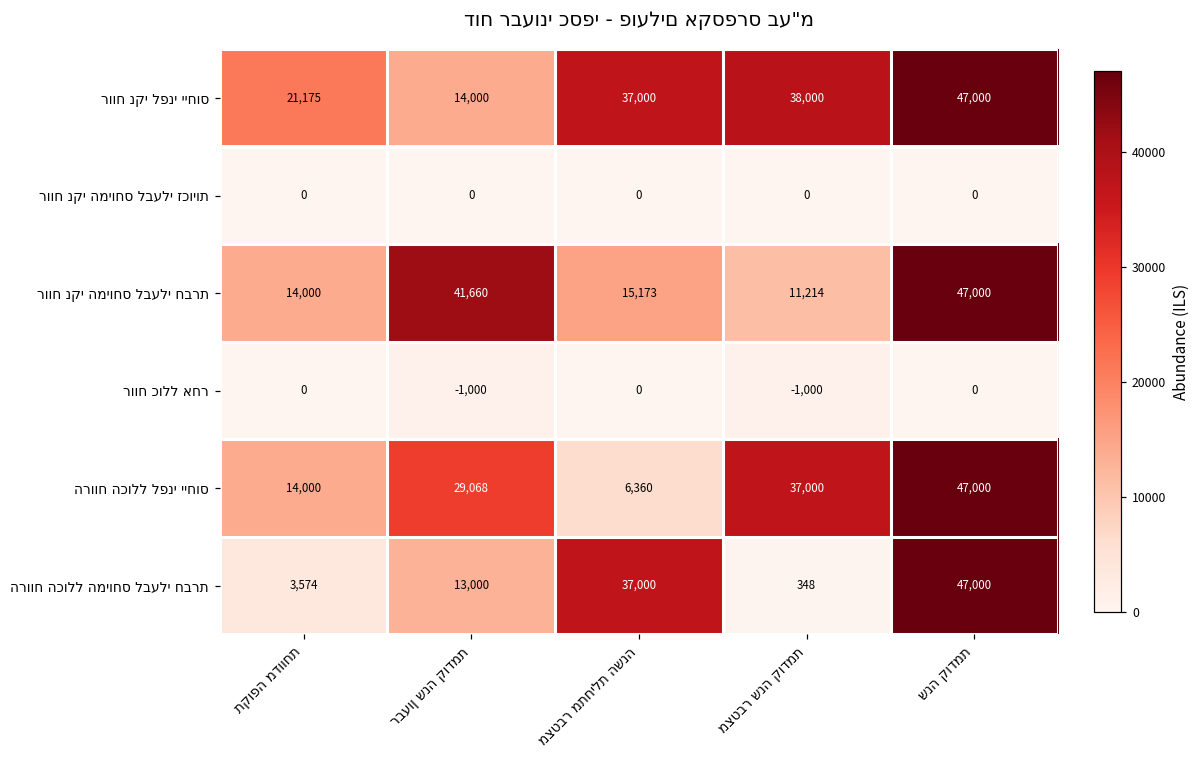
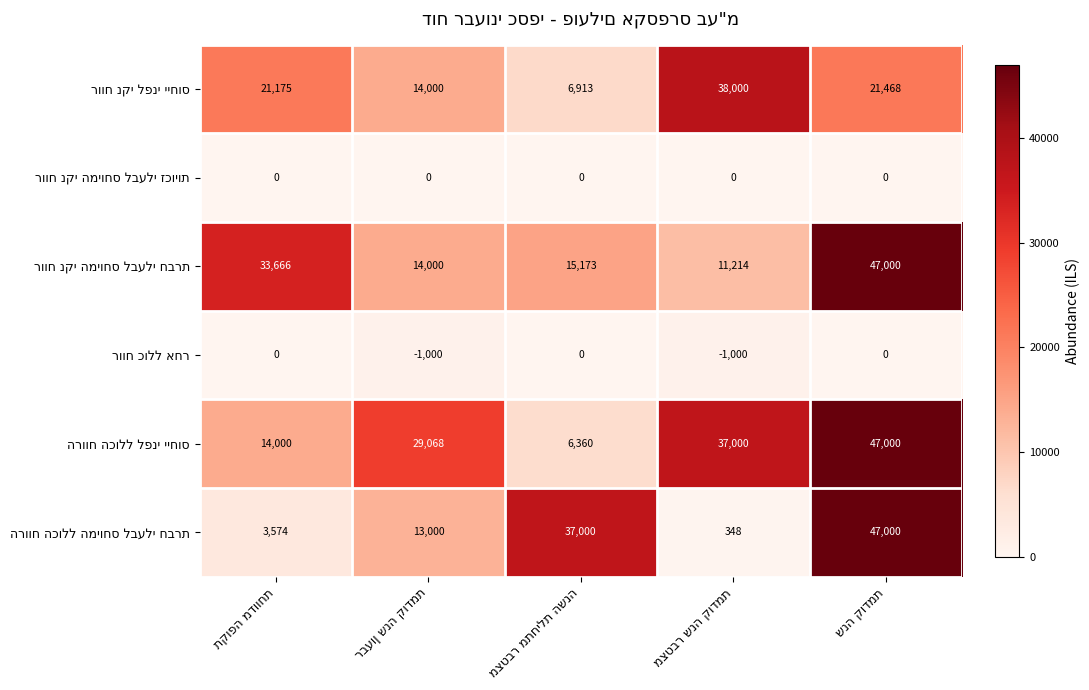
רווח נקי לפני ייחוס, מצטבר מתחילת השנה: 37,000 -> 6,913
רווח נקי לפני ייחוס, שנה קודמת: 47,000 -> 21,468
רווח נקי המיוחס לבעלי חברת, תקופה מדווחת: 14,000 -> 33,666
רווח נקי המיוחס לבעלי חברת, רבעון שנה קודמת: 41,660 -> 14,000
